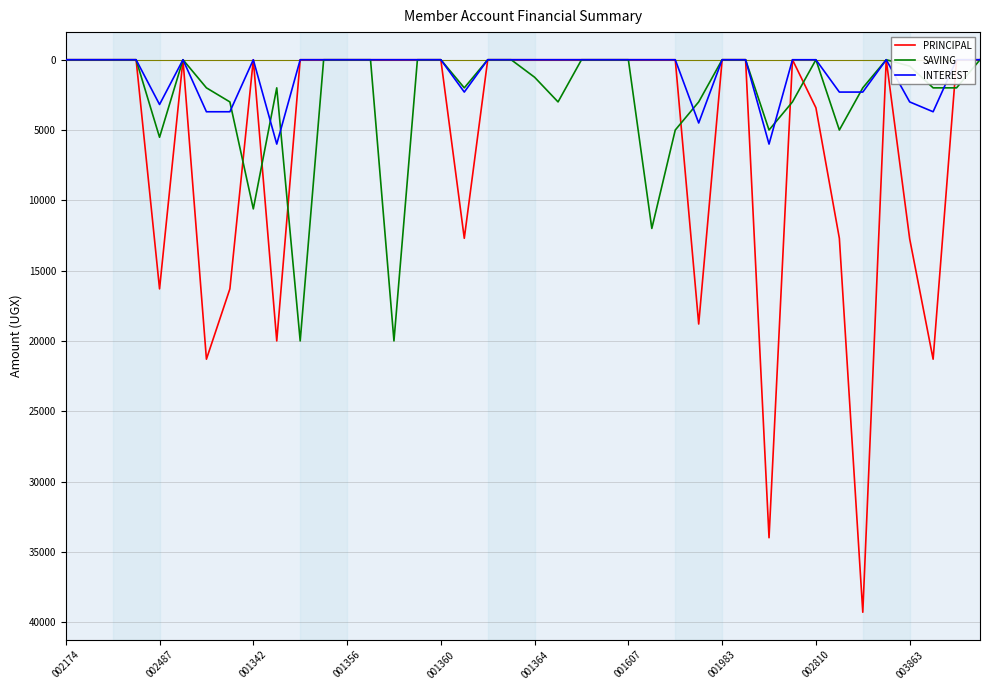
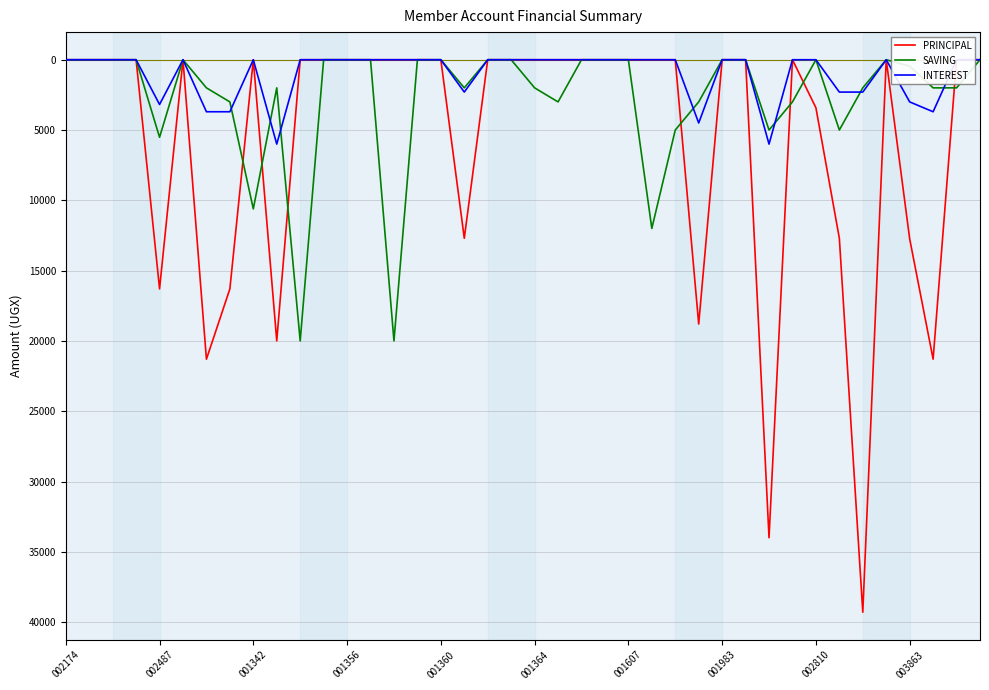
SAVING, 001364: 1200 -> 2000
